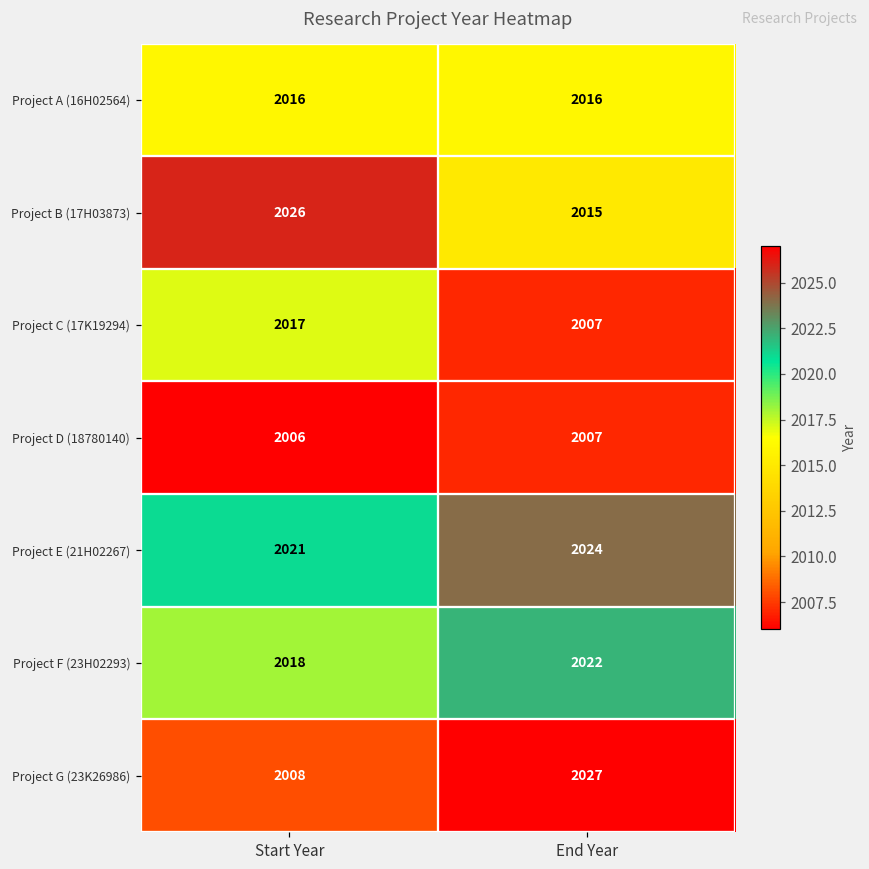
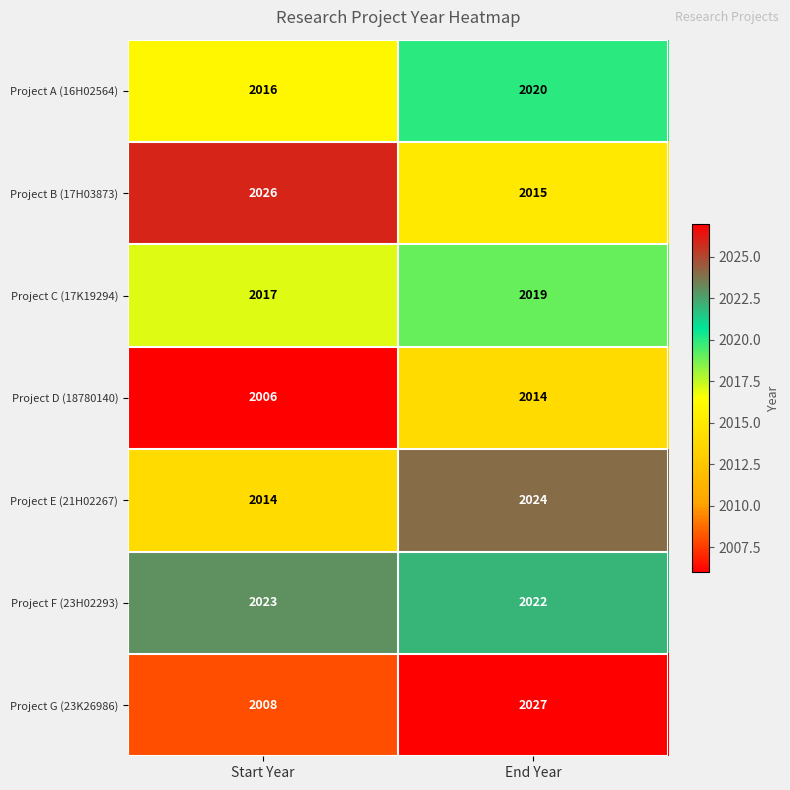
Project A (16H02564), End Year: 2016 -> 2020
Project C (17K19294), End Year: 2007 -> 2019
Project D (18780140), End Year: 2007 -> 2014
Project E (21H02267), Start Year: 2021 -> 2014
Project F (23H02293), Start Year: 2018 -> 2023
